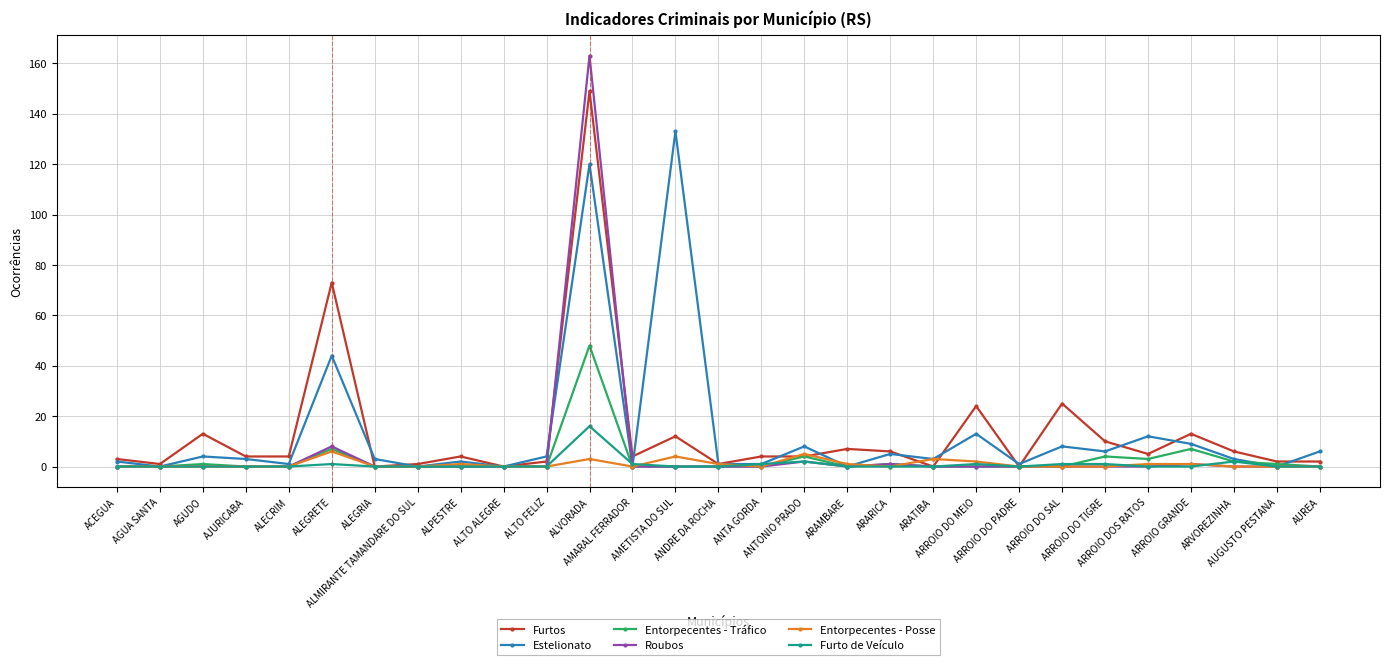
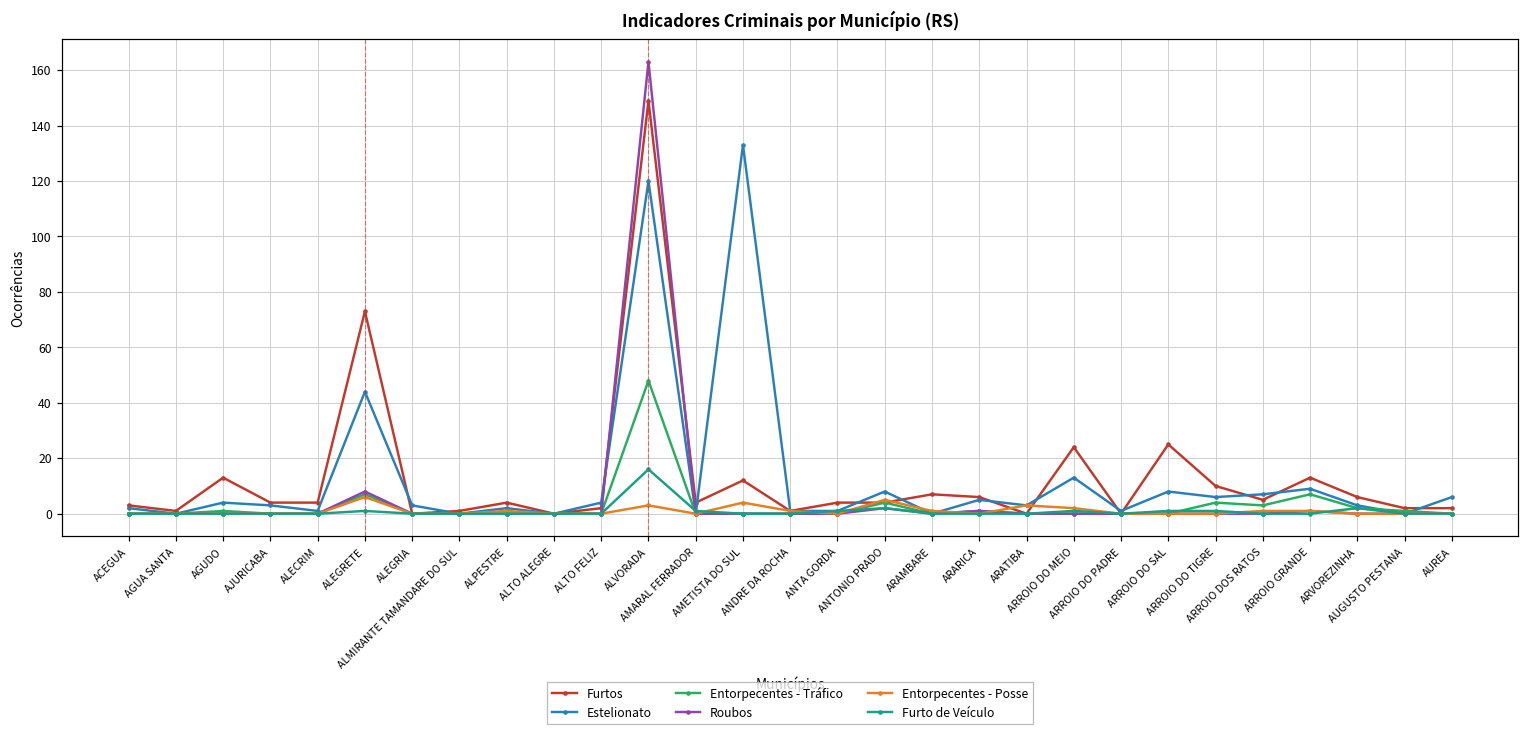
Estelionato, ARROIO DOS RATOS: 12 -> 7
